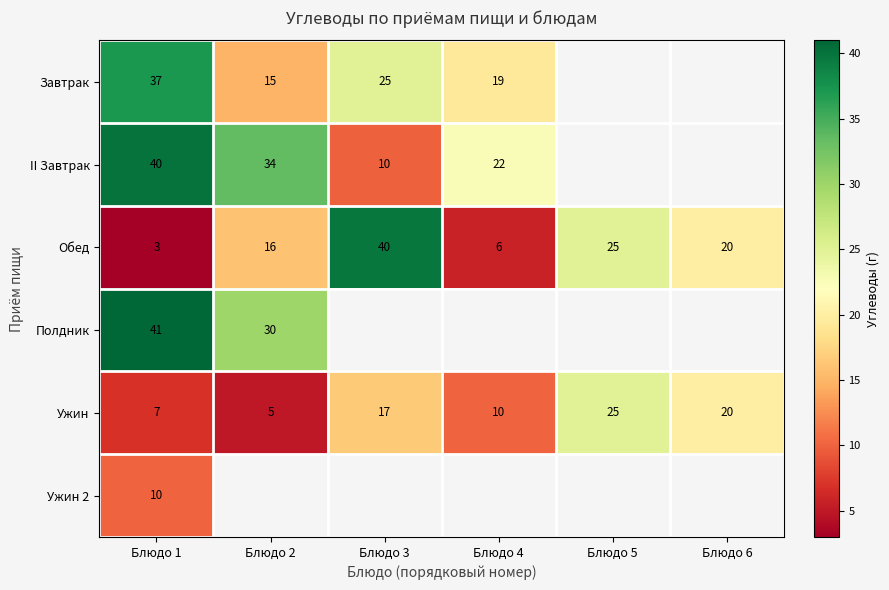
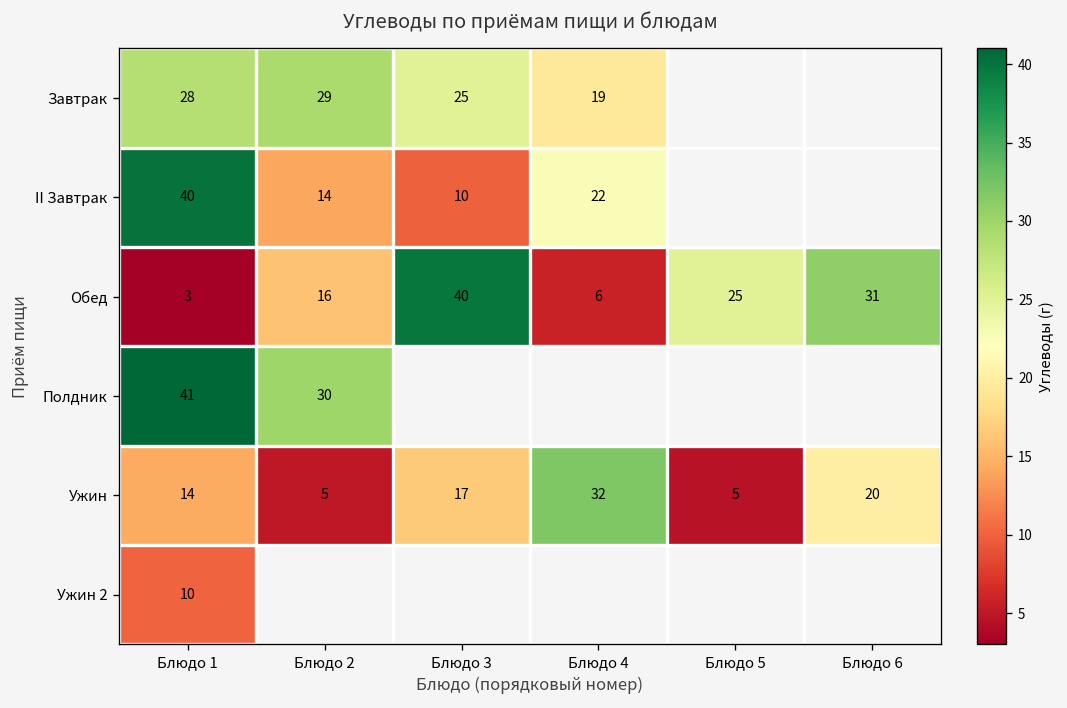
Завтрак, Блюдо 1: 37 -> 28
Завтрак, Блюдо 2: 15 -> 29
II Завтрак, Блюдо 2: 34 -> 14
Обед, Блюдо 6: 20 -> 31
Ужин, Блюдо 1: 7 -> 14
Ужин, Блюдо 4: 10 -> 32
Ужин, Блюдо 5: 25 -> 5
